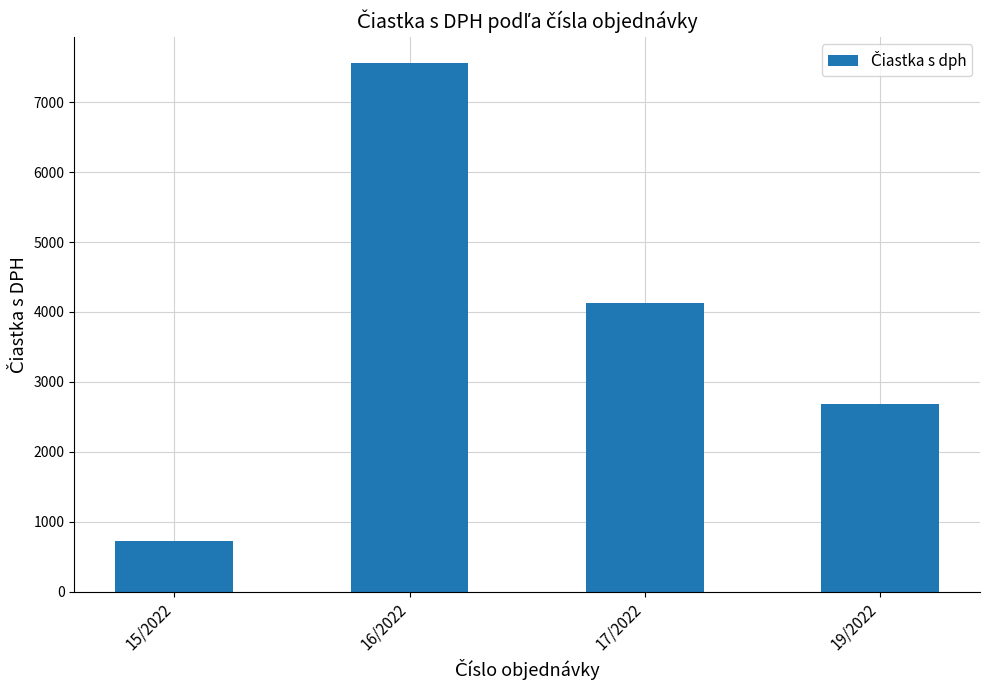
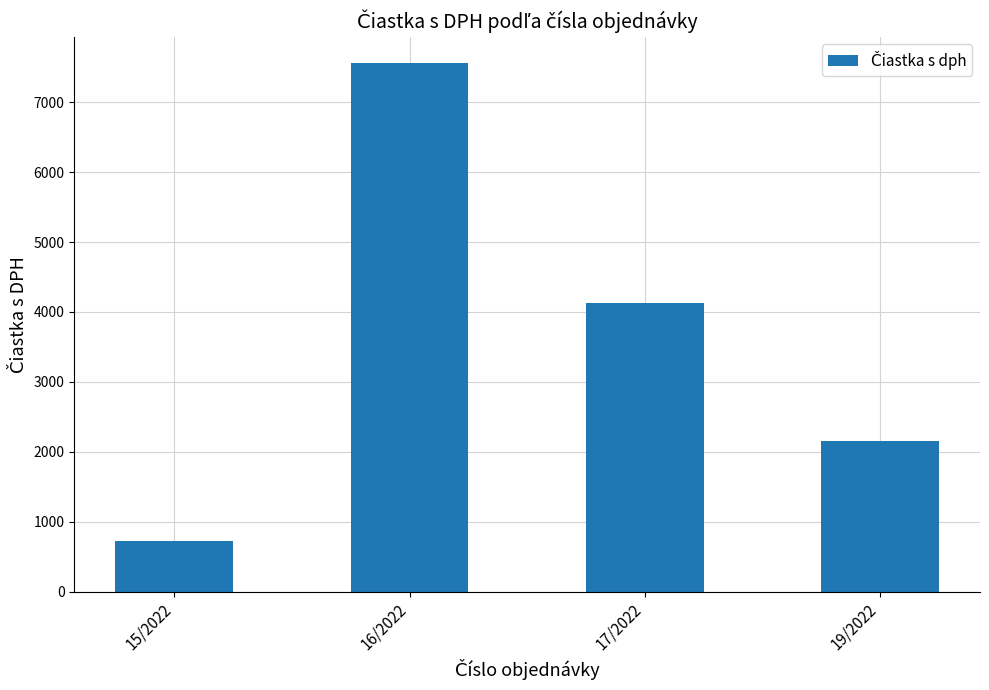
19/2022: 2700 -> 2200
